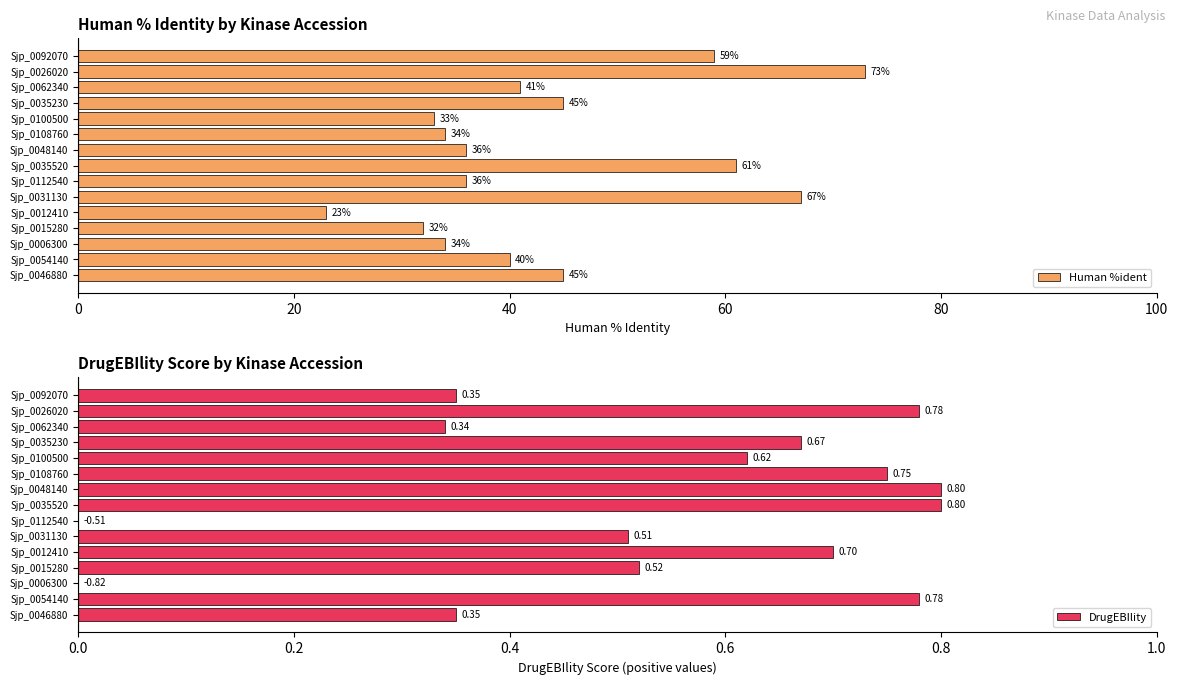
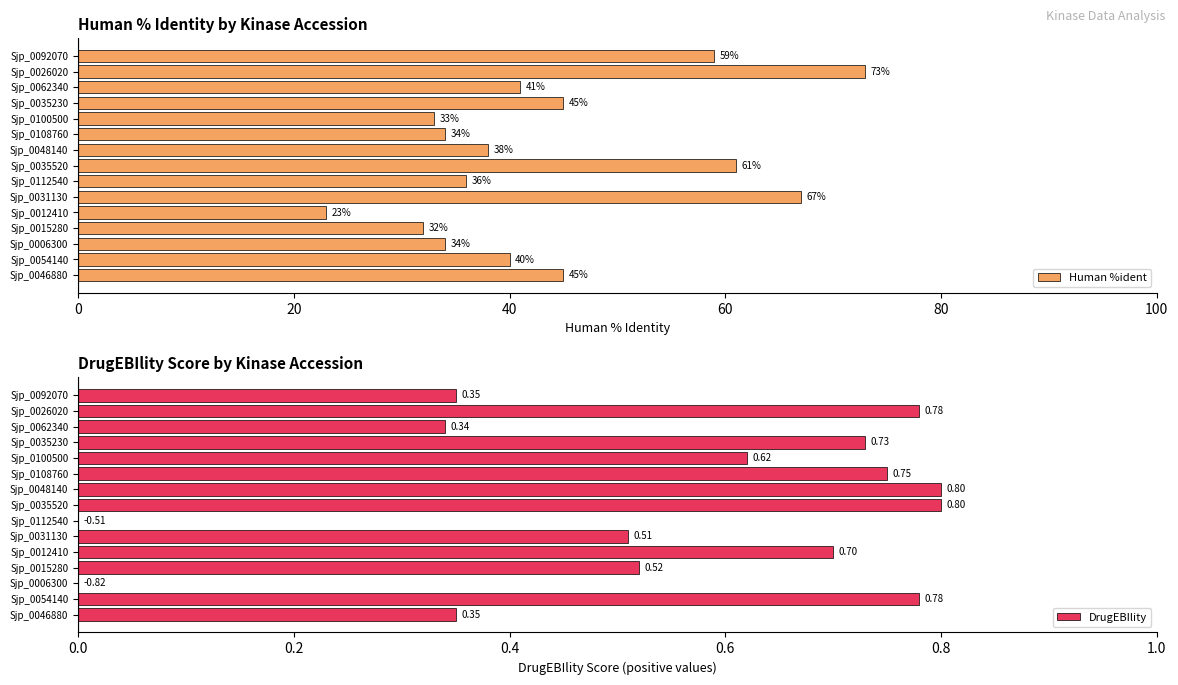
Human % Identity by Kinase Accession, Sjp_0048140: 36% -> 38%
DrugEBIlity Score by Kinase Accession, Sjp_0035230: 0.67 -> 0.73
